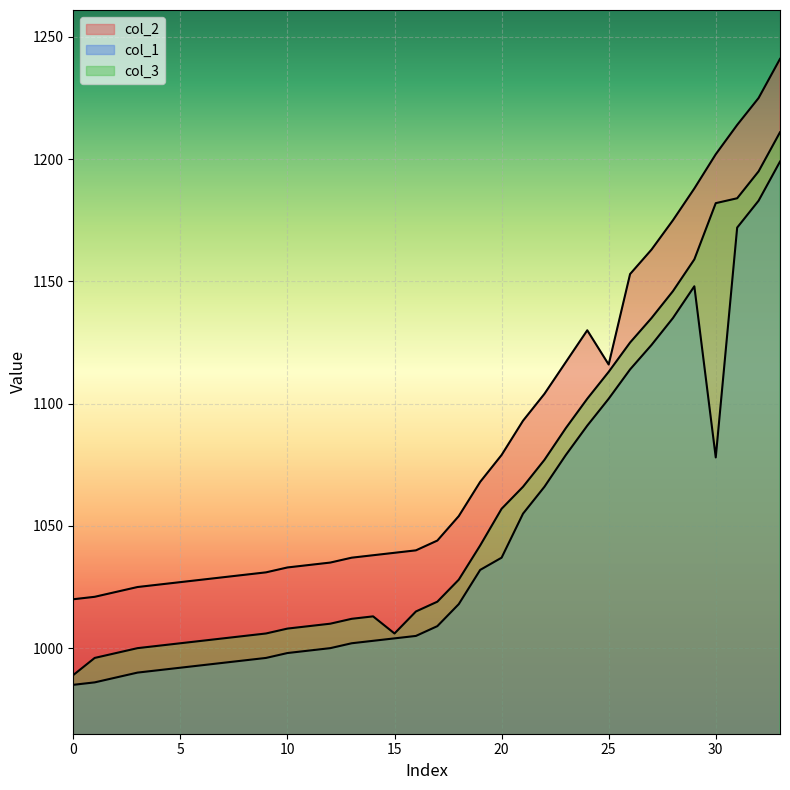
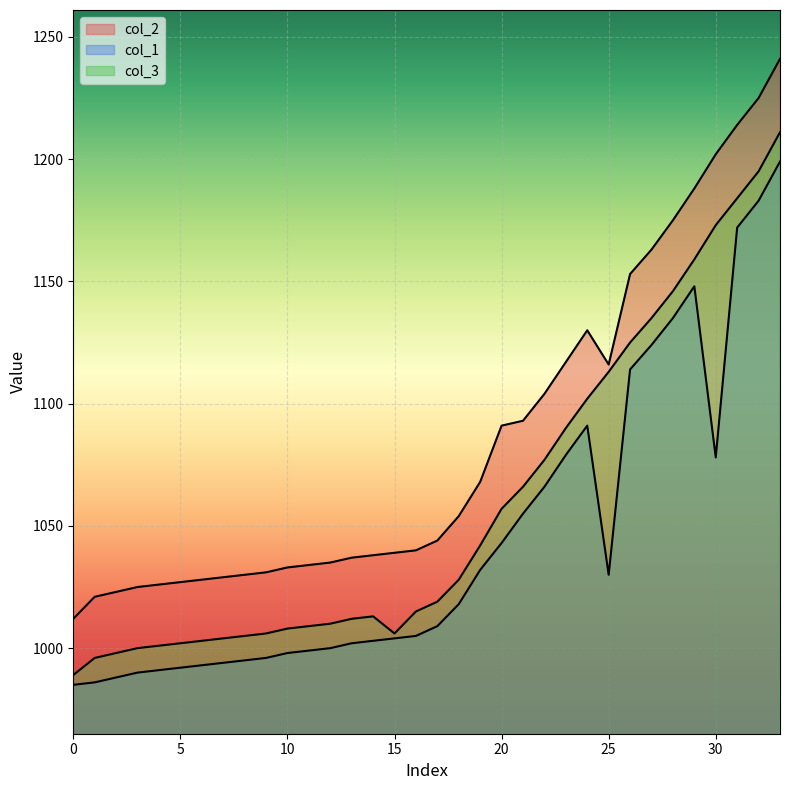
col_2, 0: 1020 -> 1012
col_2, 20: 1079 -> 1091
col_1, 20: 1037 -> 1043
col_1, 25: 1102 -> 1030
col_3, 30: 1182 -> 1173
